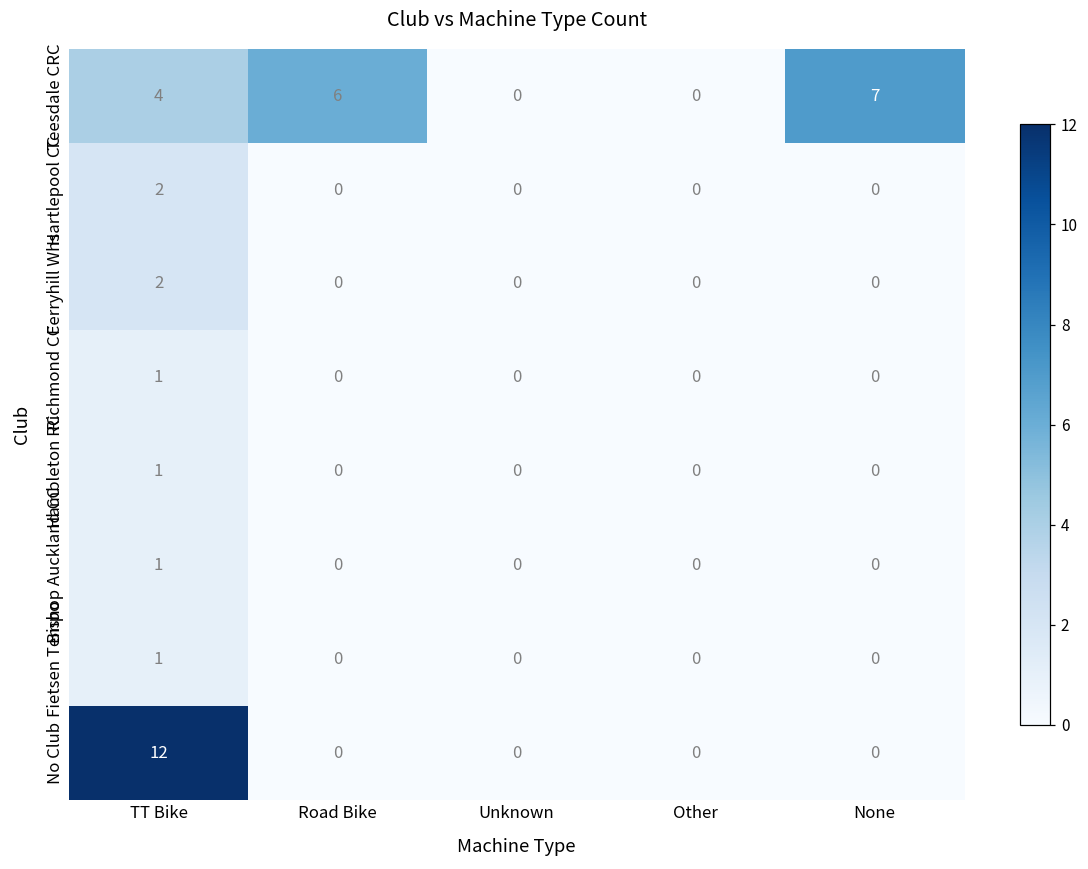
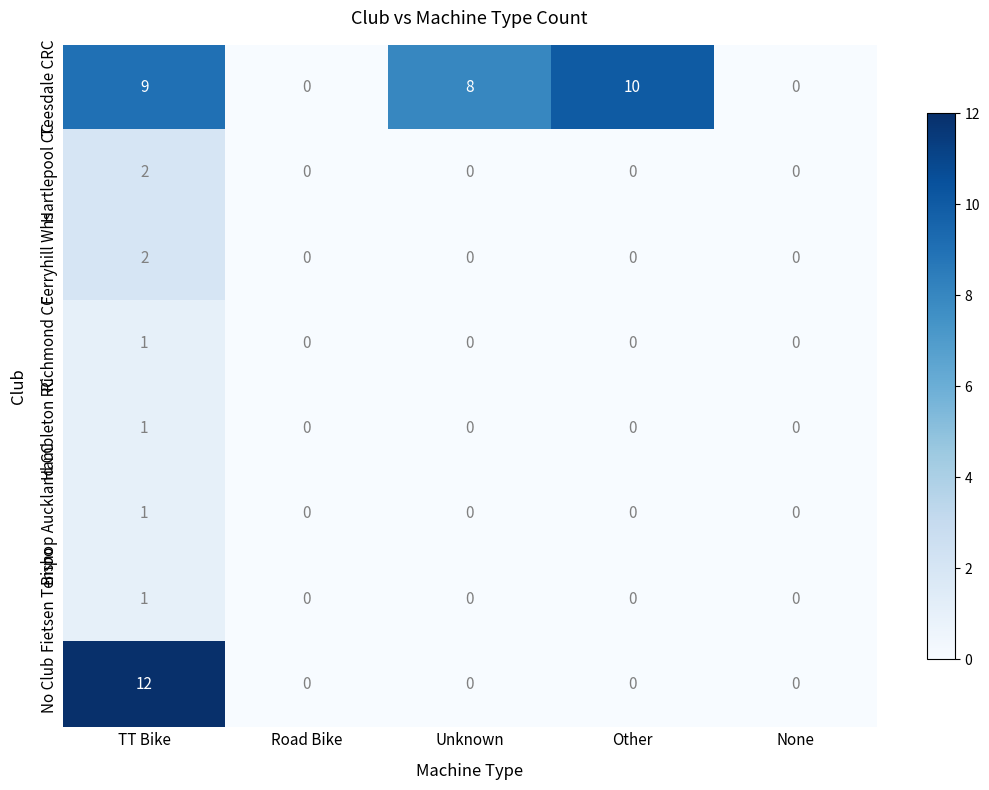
Teesdale CRC, TT Bike: 4 -> 9
Teesdale CRC, Road Bike: 6 -> 0
Teesdale CRC, Unknown: 0 -> 8
Teesdale CRC, Other: 0 -> 10
Teesdale CRC, None: 7 -> 0
